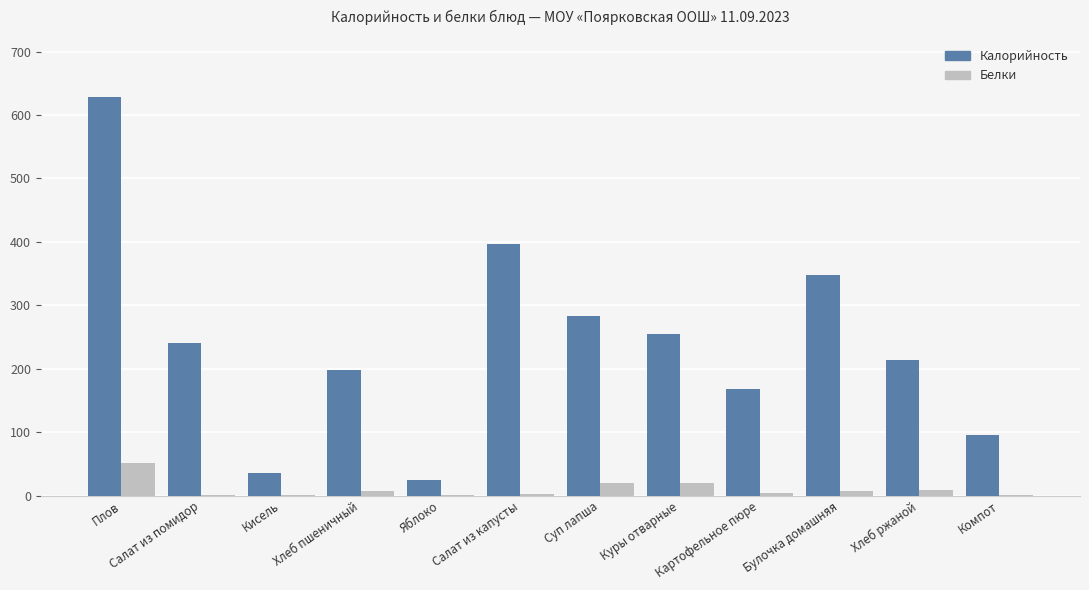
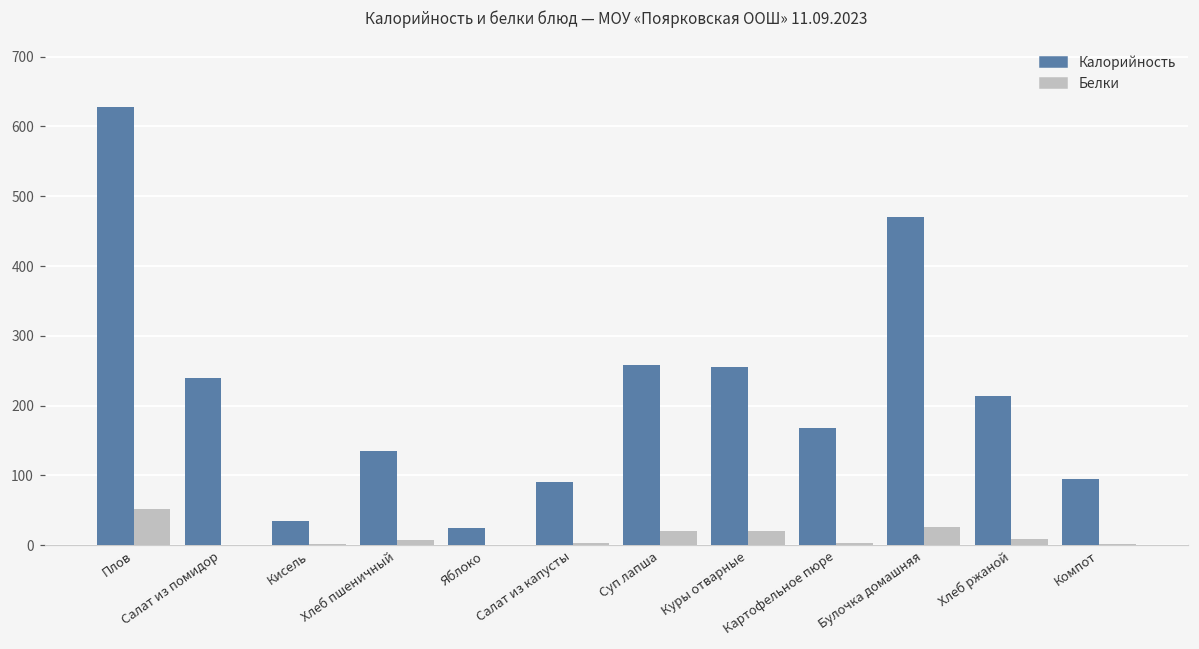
Калорийность, Хлеб пшеничный: 200 -> 140
Калорийность, Салат из капусты: 400 -> 90
Калорийность, Суп лапша: 280 -> 260
Калорийность, Булочка домашняя: 350 -> 470
Белки, Булочка домашняя: 10 -> 30
